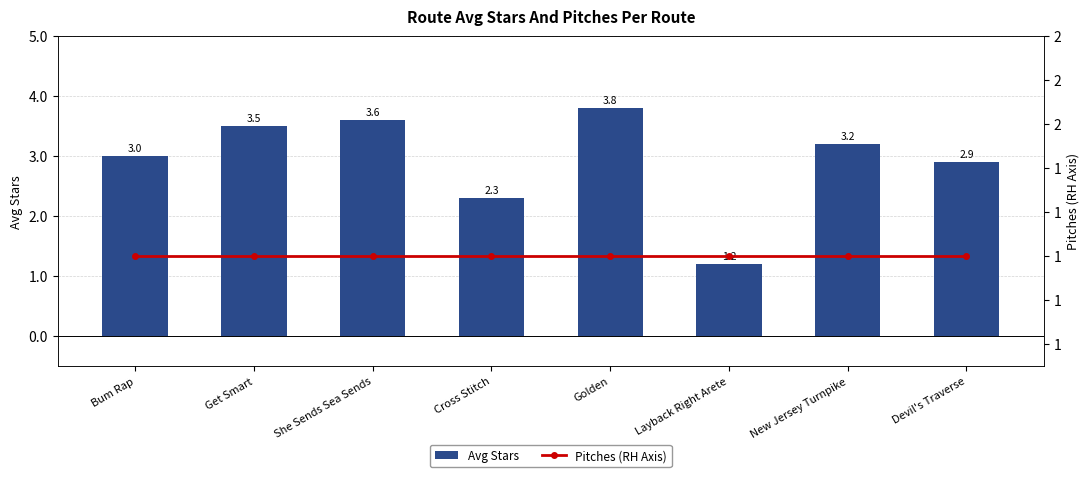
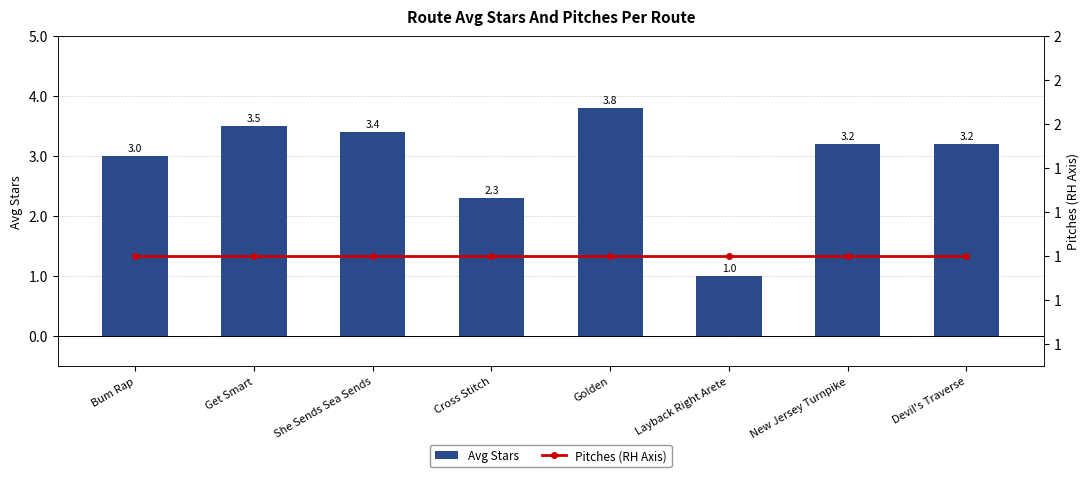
Avg Stars, She Sends Sea Sends: 3.6 -> 3.4
Avg Stars, Layback Right Arete: 1.2 -> 1.0
Avg Stars, Devil's Traverse: 2.9 -> 3.2
